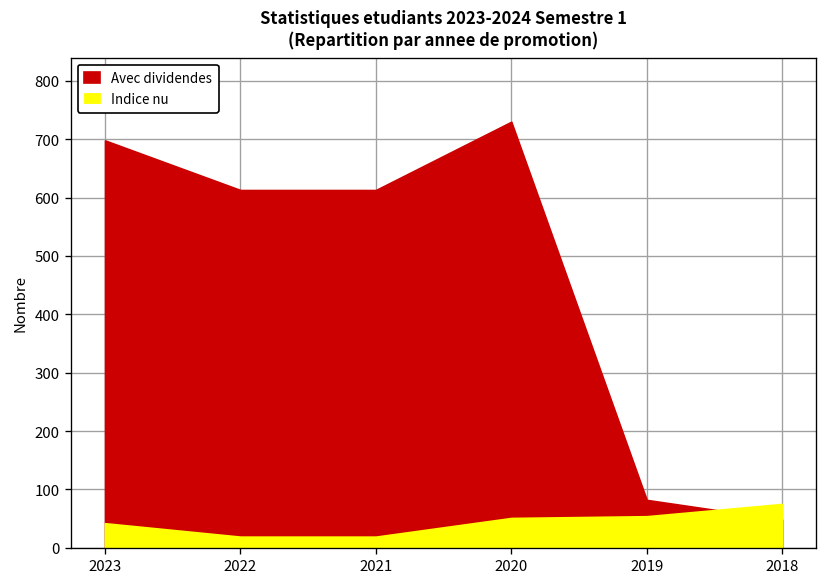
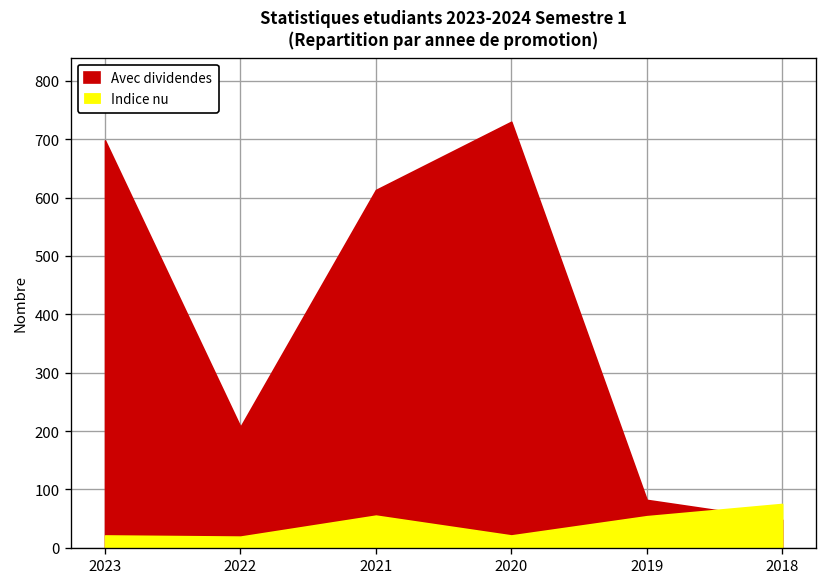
Indice nu, 2023: 40 -> 20
Avec dividendes, 2022: 610 -> 210
Indice nu, 2021: 20 -> 60
Indice nu, 2020: 50 -> 20
